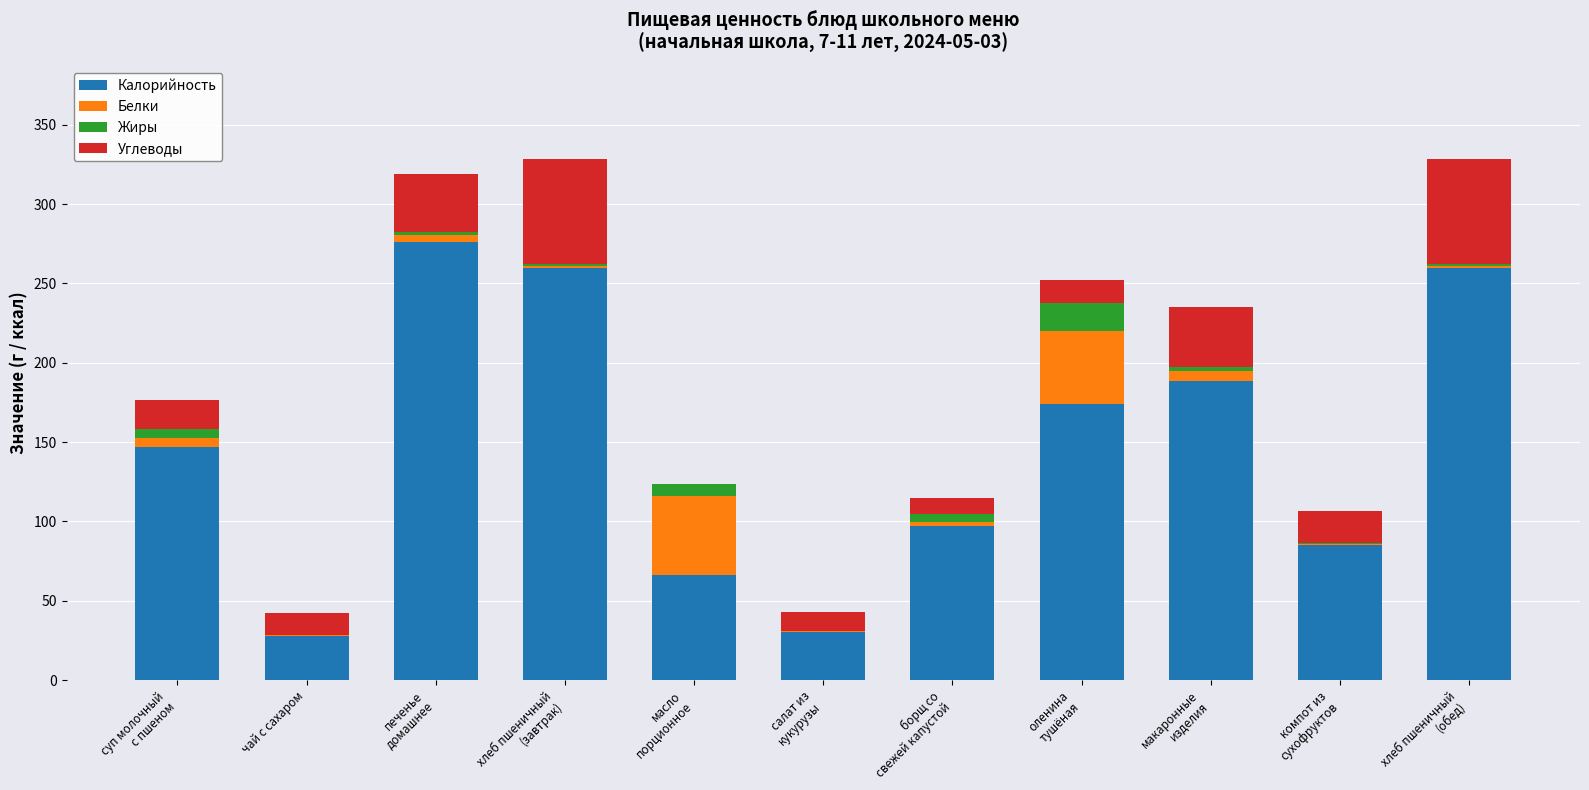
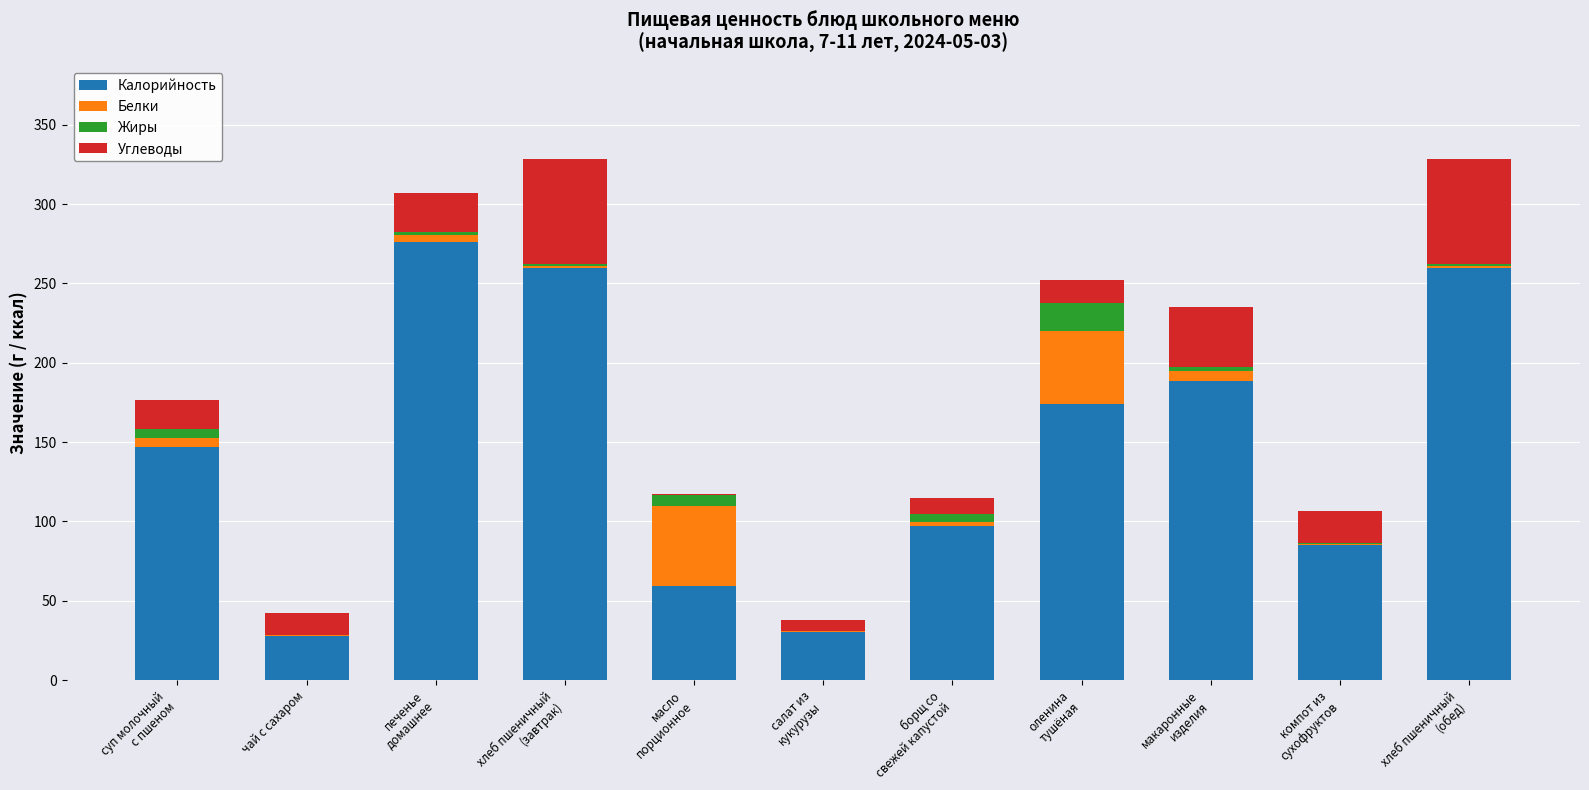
Углеводы, печенье домашнее: 36 -> 25
Калорийность, масло порционное: 66 -> 59
Углеводы, салат из кукурузы: 12 -> 7
